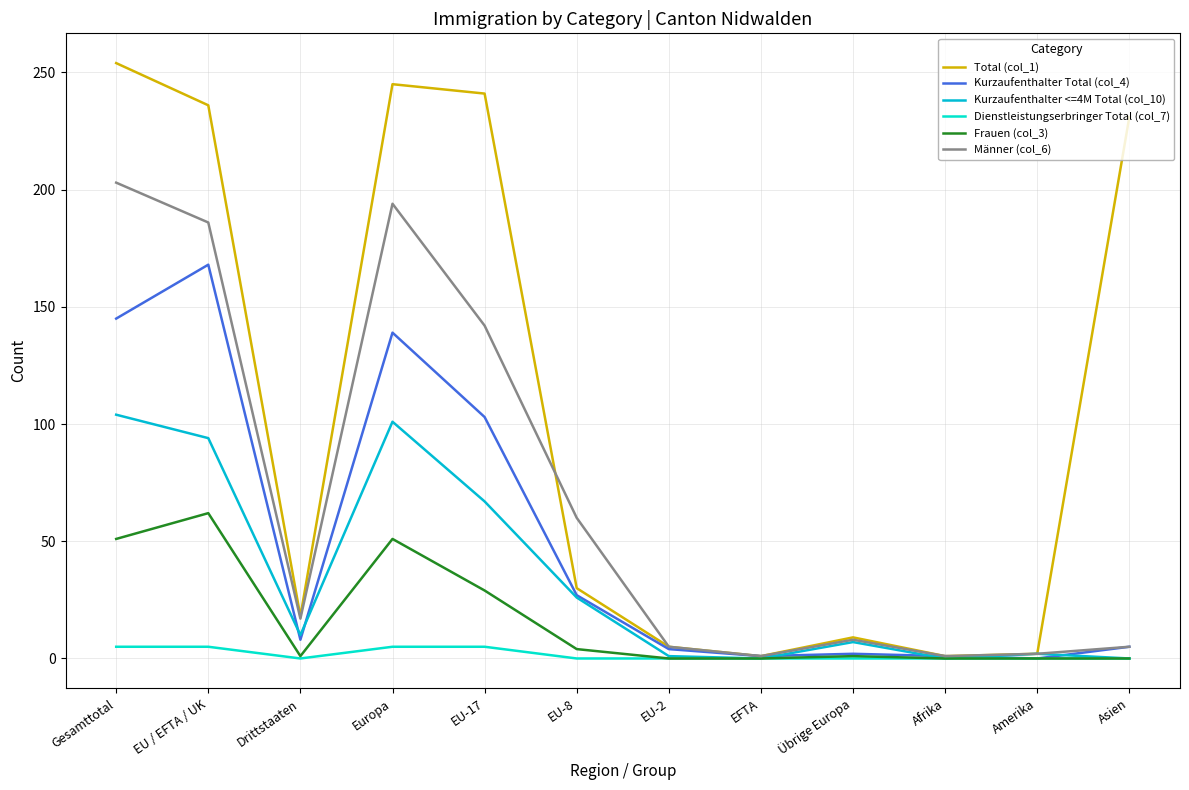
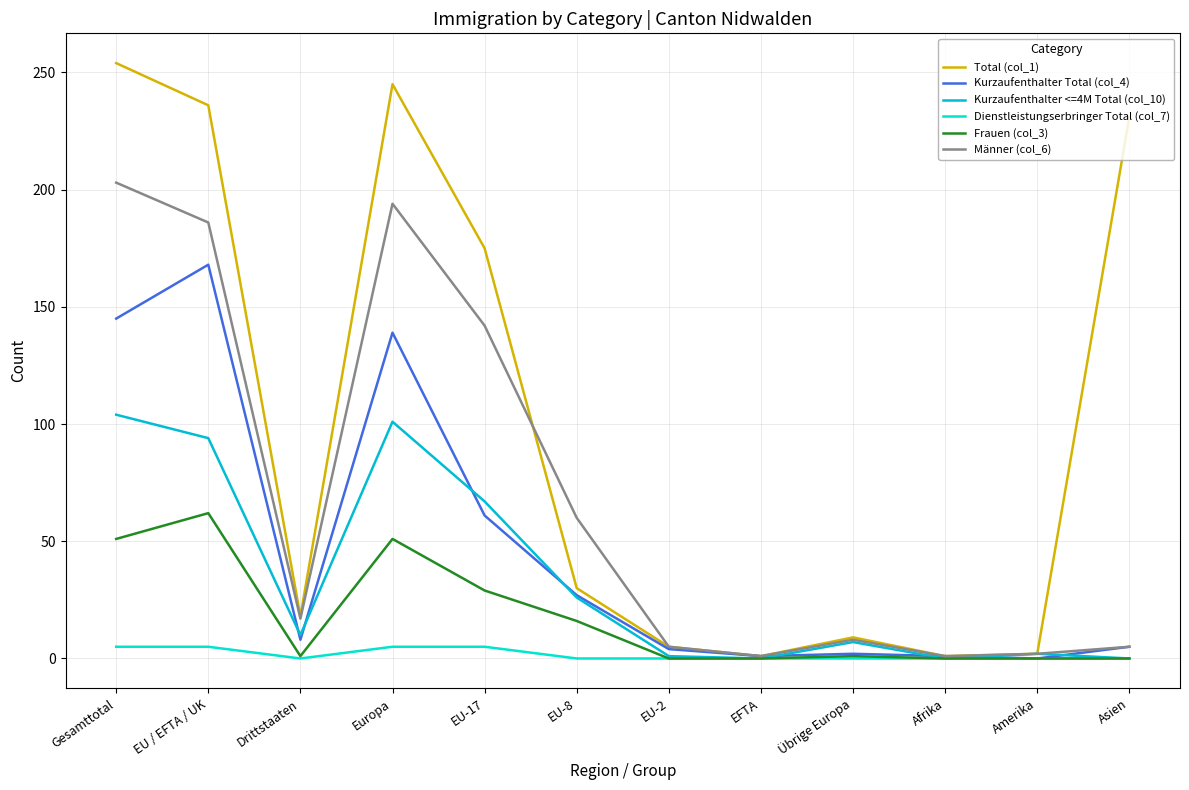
Total (col_1), EU-17: 241 -> 175
Kurzaufenthalter Total (col_4), EU-17: 103 -> 61
Frauen (col_3), EU-8: 4 -> 16
